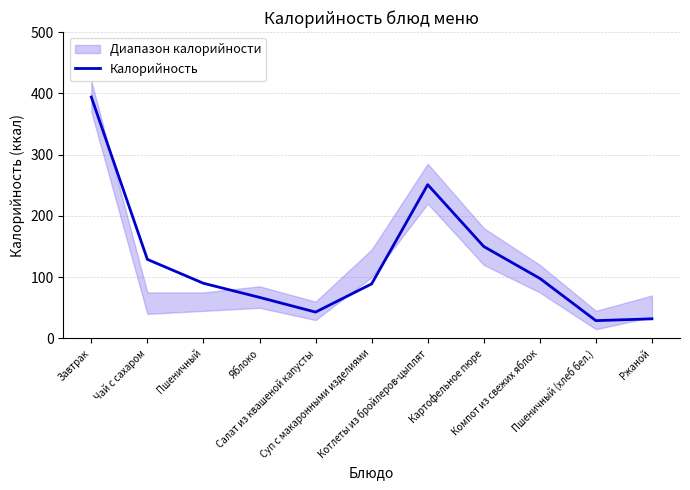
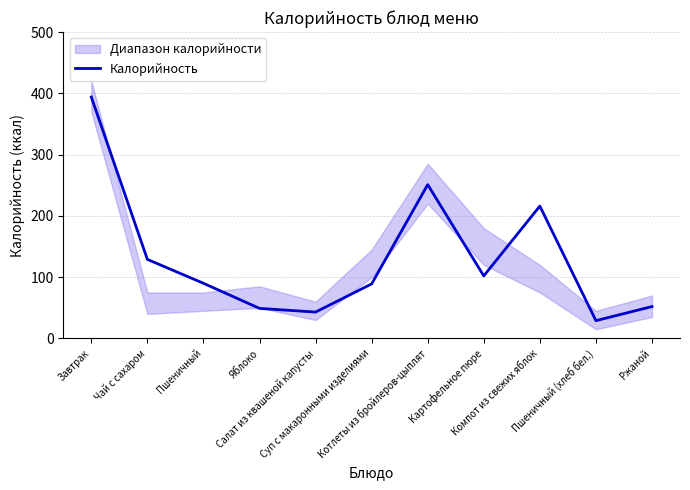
Калорийность, Яблоко: 70 -> 50
Калорийность, Картофельное пюре: 150 -> 100
Калорийность, Компот из свежих яблок: 100 -> 220
Калорийность, Ржаной: 30 -> 50
